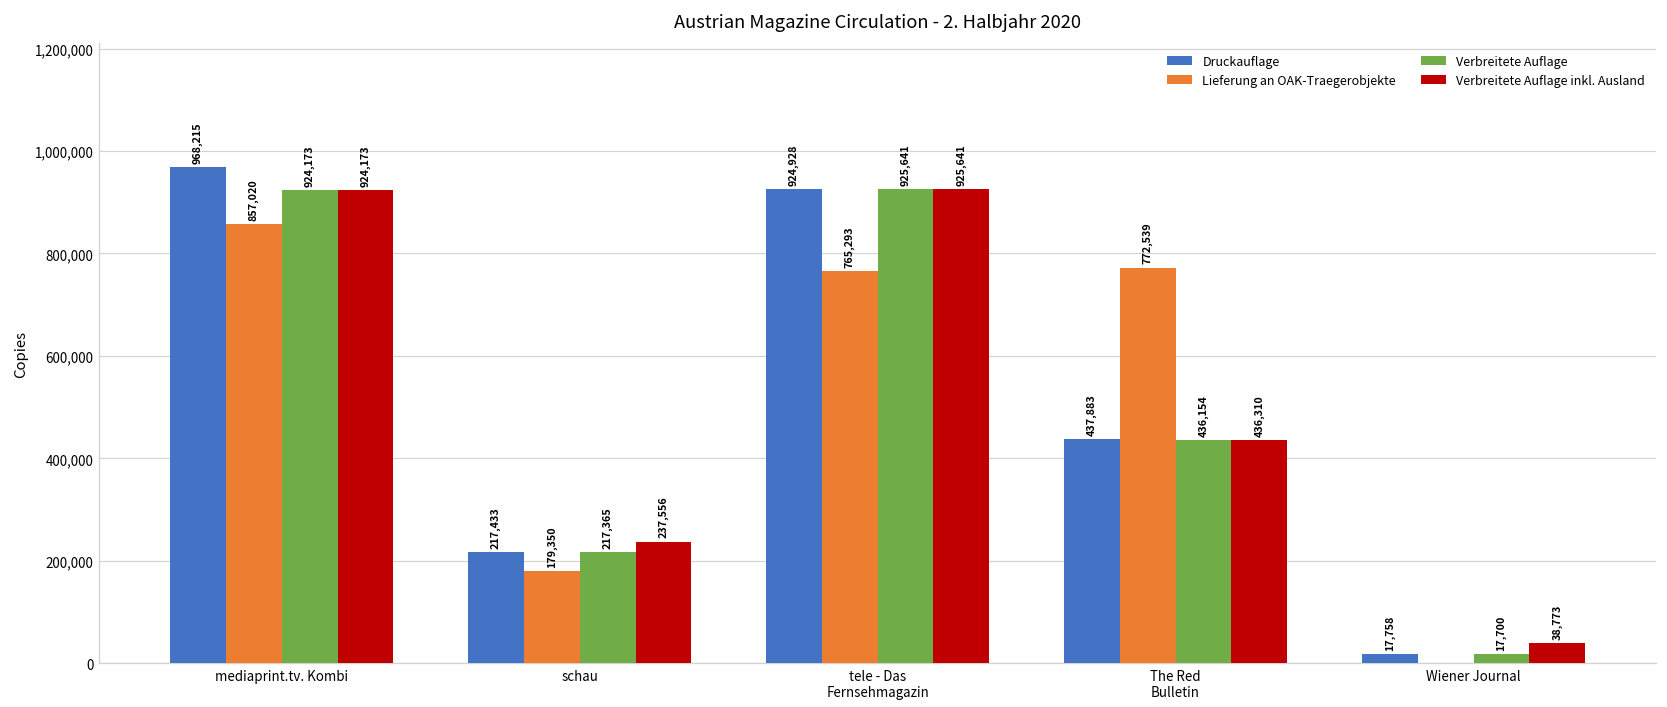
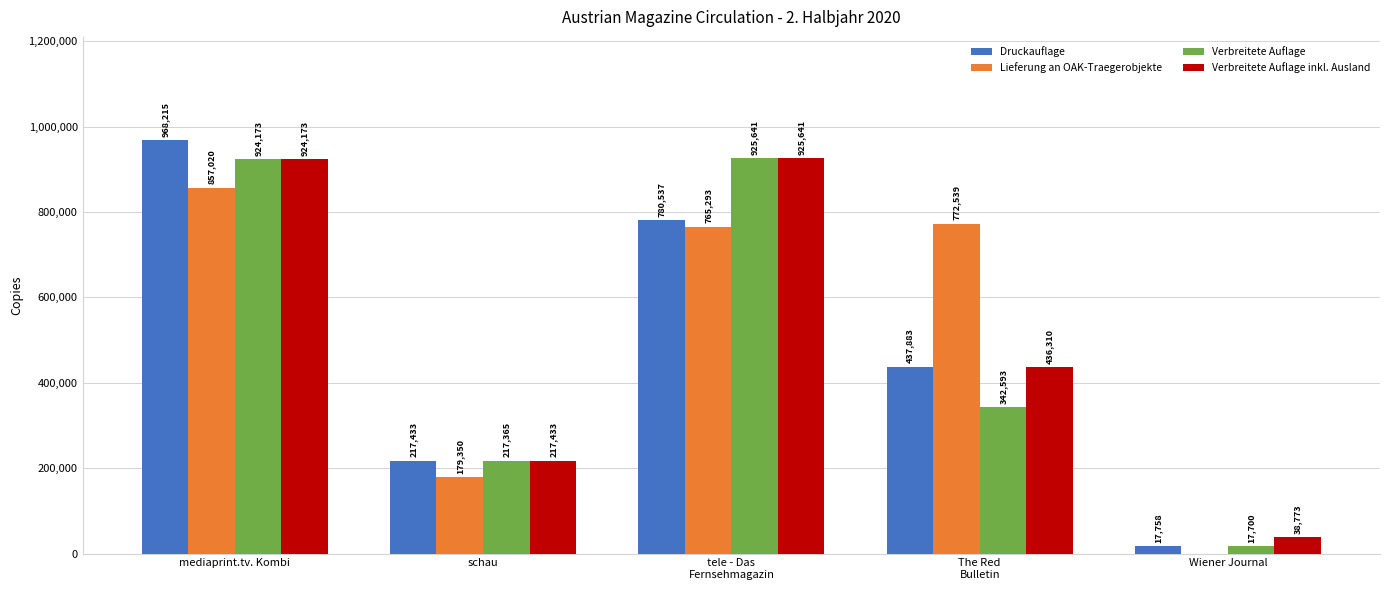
Verbreitete Auflage inkl. Ausland, schau: 237,556 -> 217,433
Druckauflage, tele - Das Fernsehmagazin: 924,928 -> 780,537
Verbreitete Auflage, The Red Bulletin: 436,154 -> 342,593
